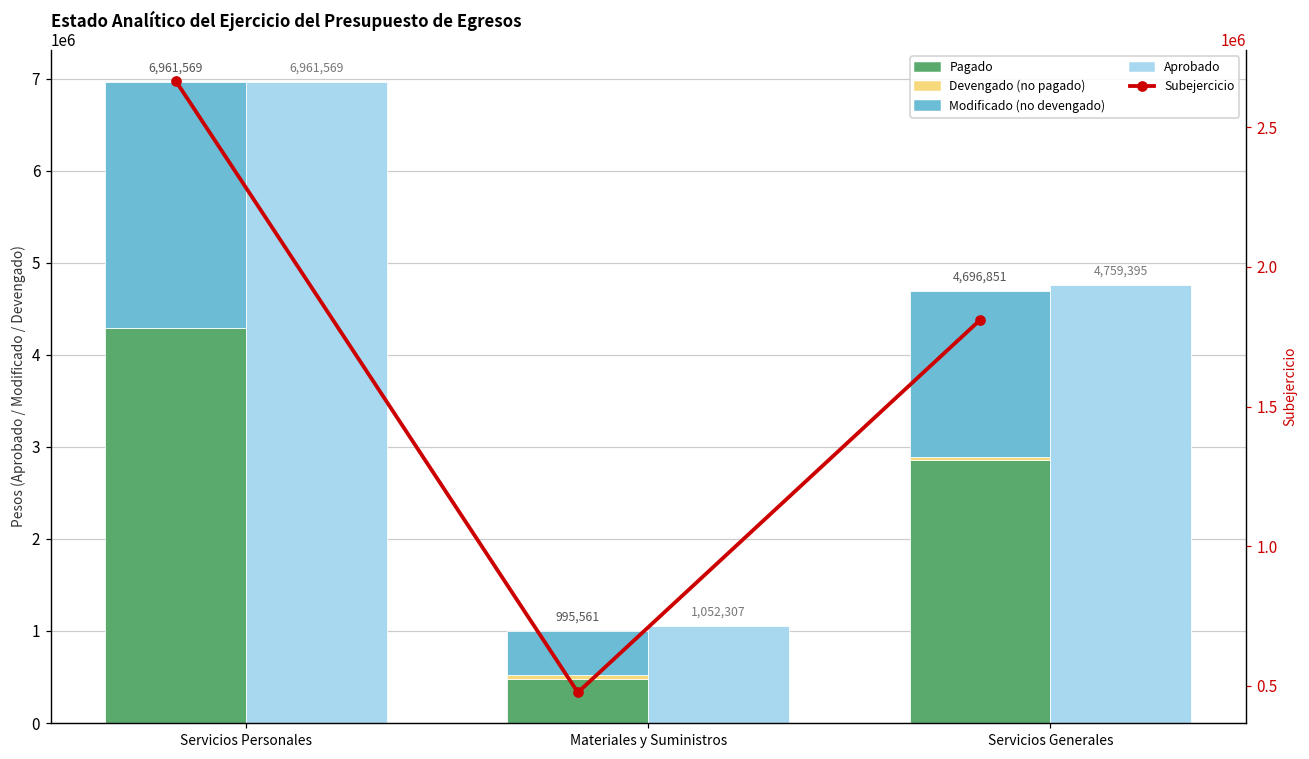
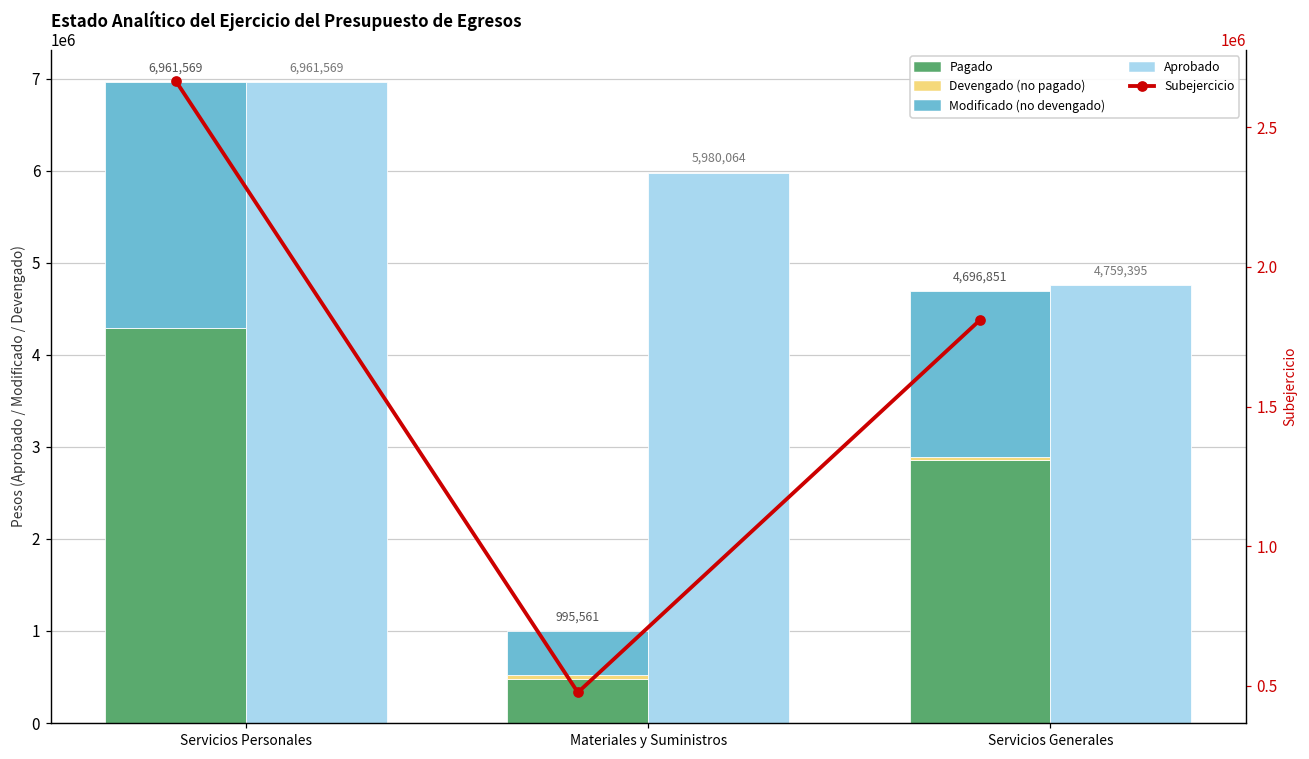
Aprobado, Materiales y Suministros: 1,052,307 -> 5,980,064
